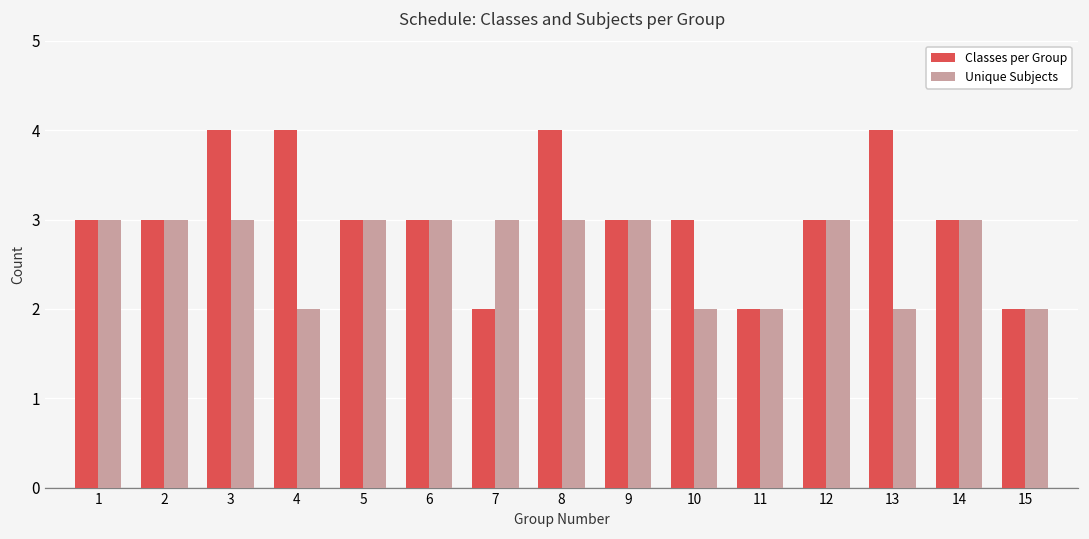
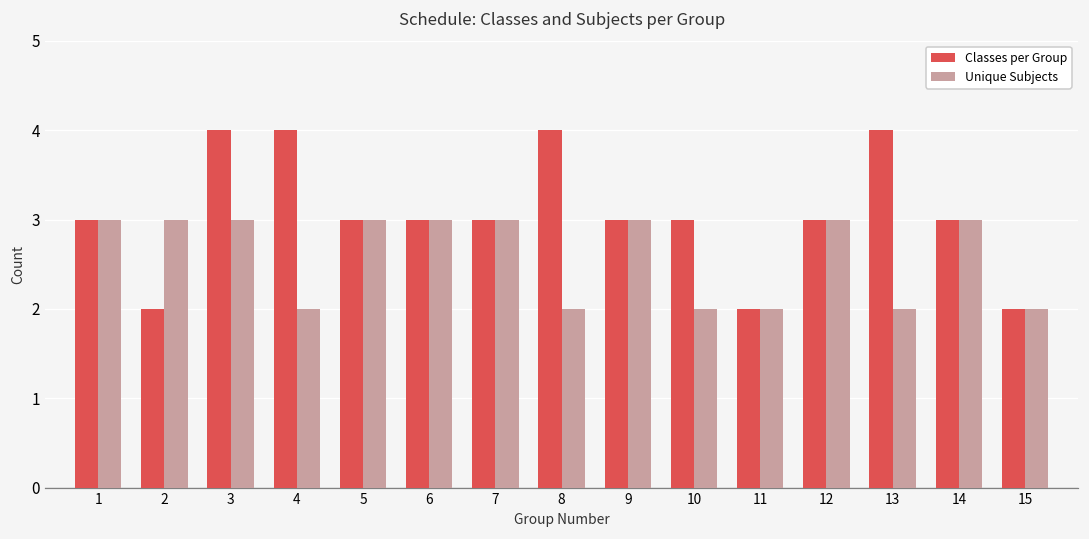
Classes per Group, 2: 3 -> 2
Classes per Group, 7: 2 -> 3
Unique Subjects, 8: 3 -> 2
